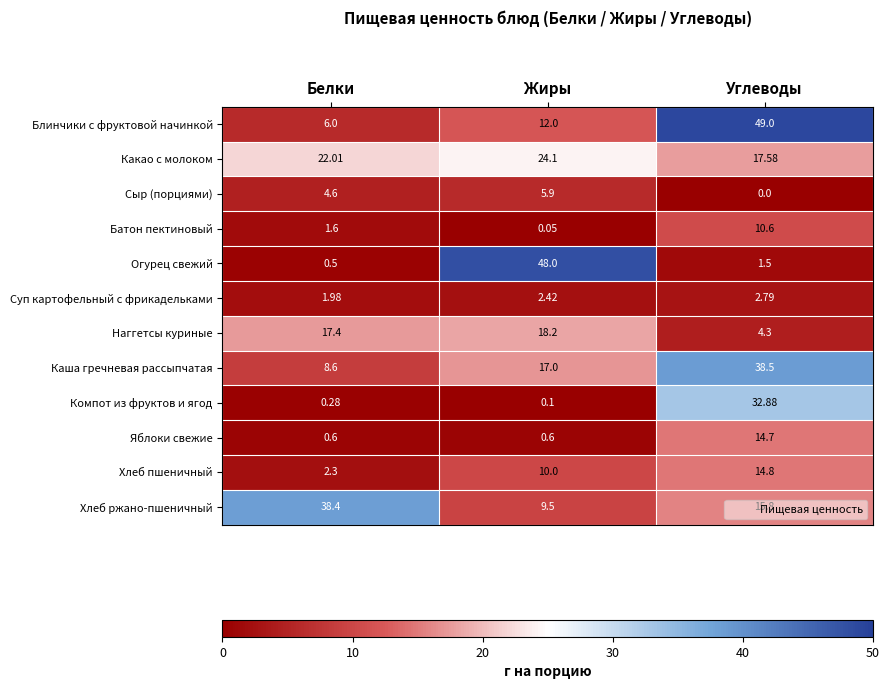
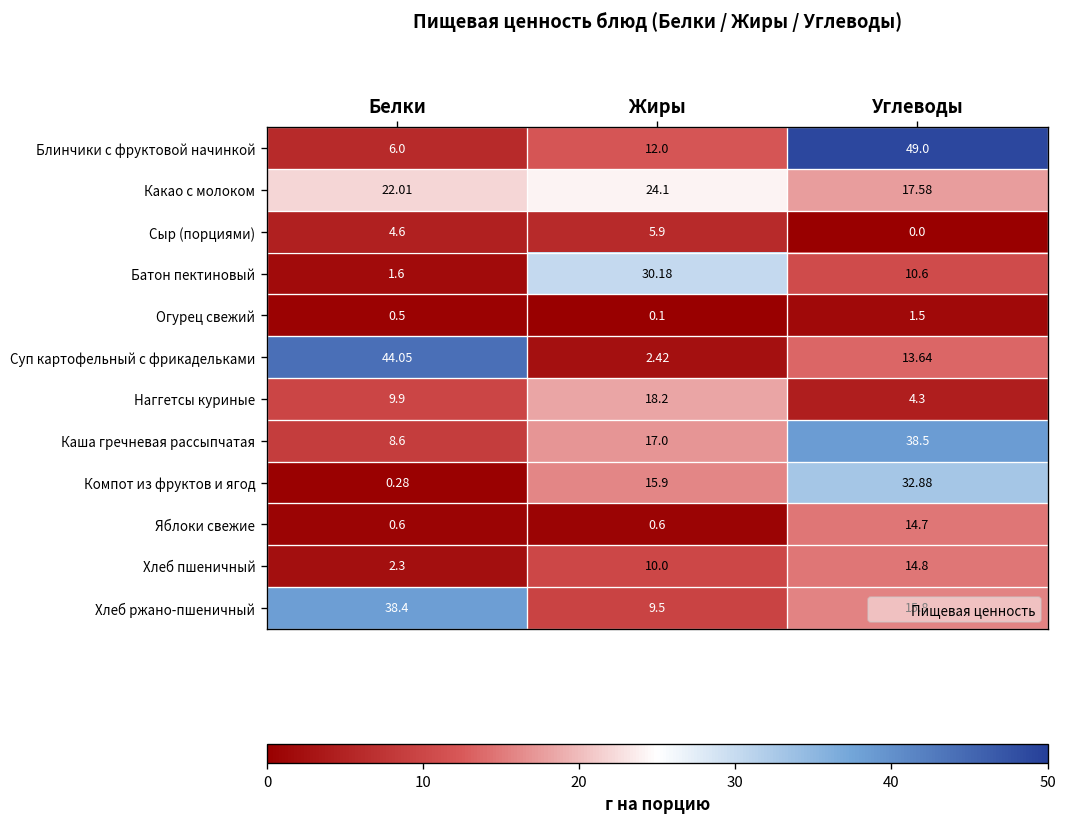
Батон пектиновый, Жиры: 0.05 -> 30.18
Огурец свежий, Жиры: 48.0 -> 0.1
Суп картофельный с фрикадельками, Белки: 1.98 -> 44.05
Суп картофельный с фрикадельками, Углеводы: 2.79 -> 13.64
Наггетсы куриные, Белки: 17.4 -> 9.9
Компот из фруктов и ягод, Жиры: 0.1 -> 15.9
